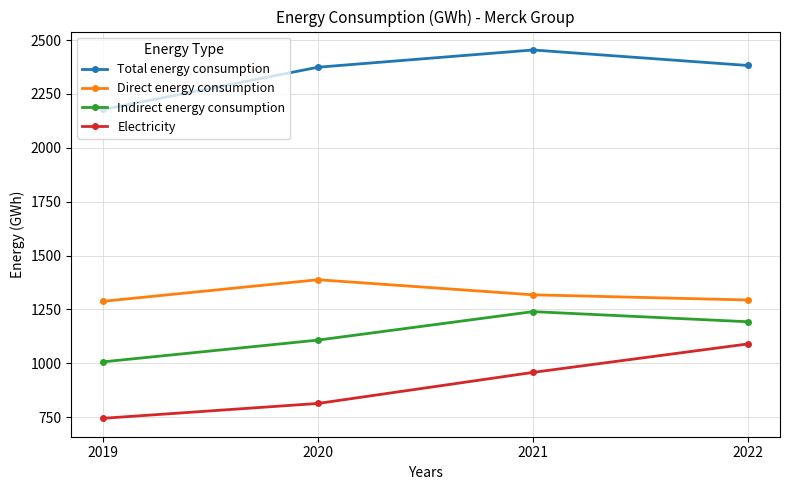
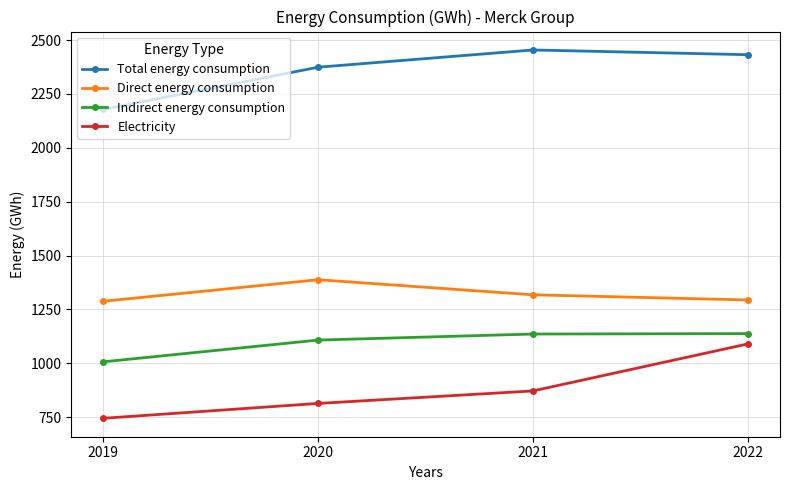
Indirect energy consumption, 2021: 1240 -> 1140
Electricity, 2021: 960 -> 870
Total energy consumption, 2022: 2380 -> 2430
Indirect energy consumption, 2022: 1190 -> 1140
